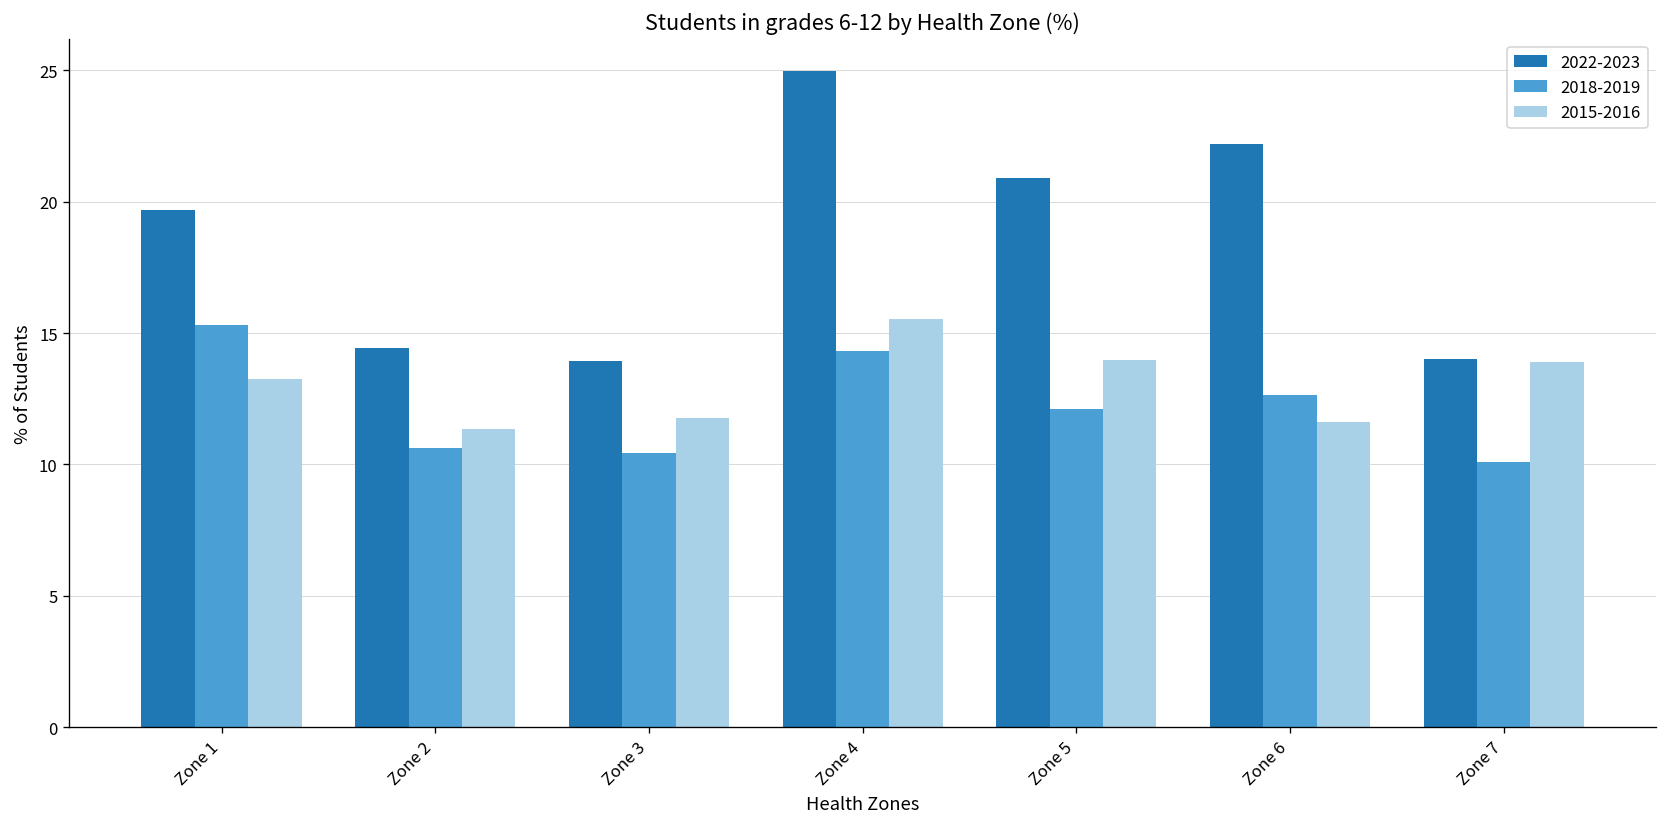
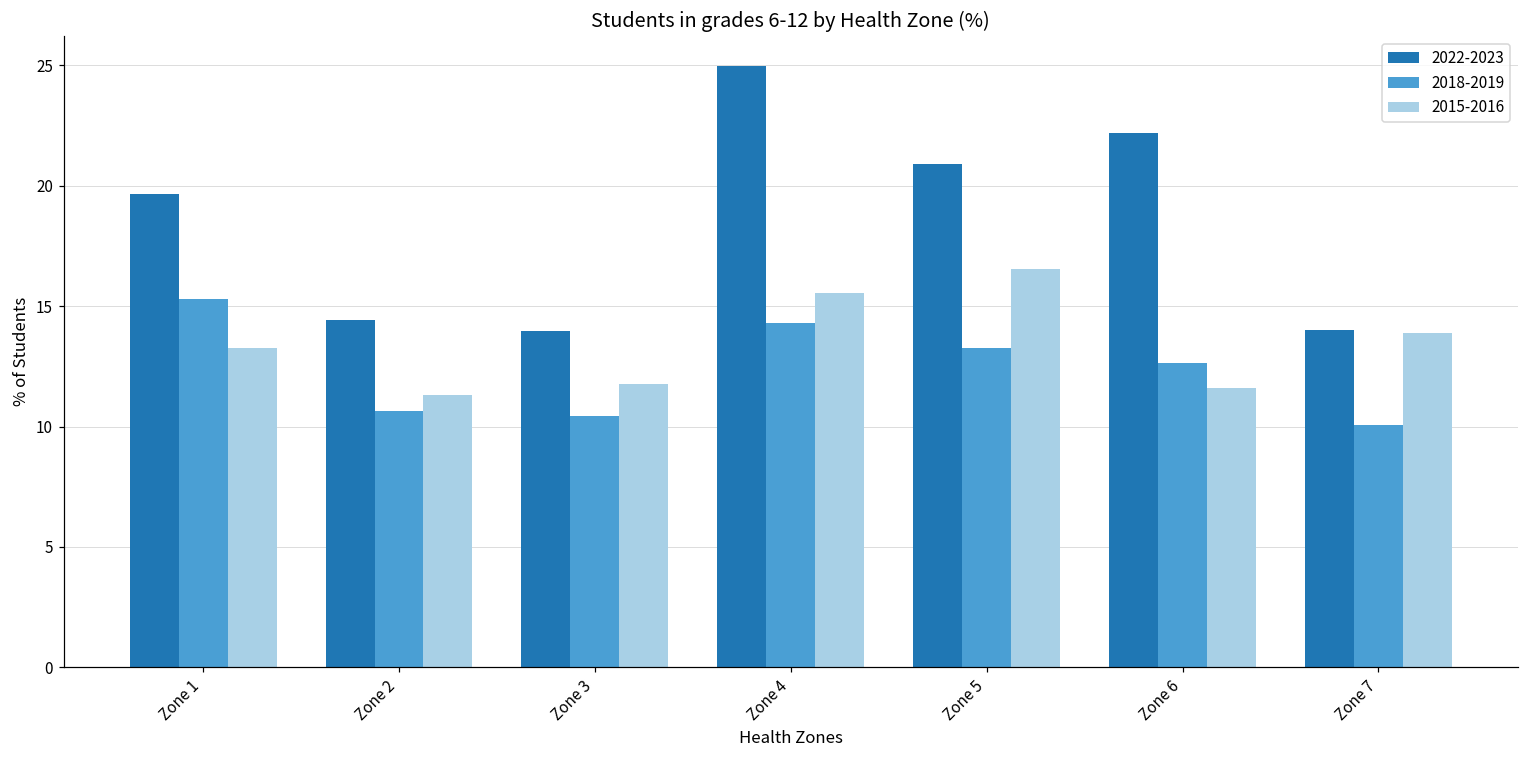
2018-2019, Zone 5: 12.1 -> 13.3
2015-2016, Zone 5: 14.0 -> 16.5
